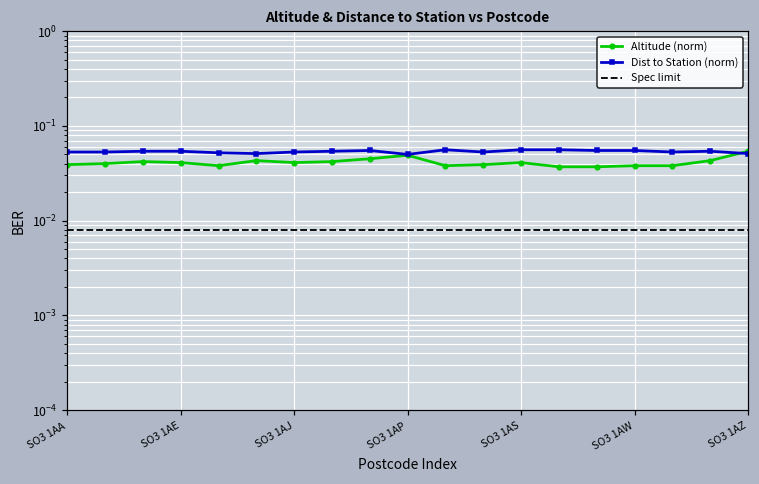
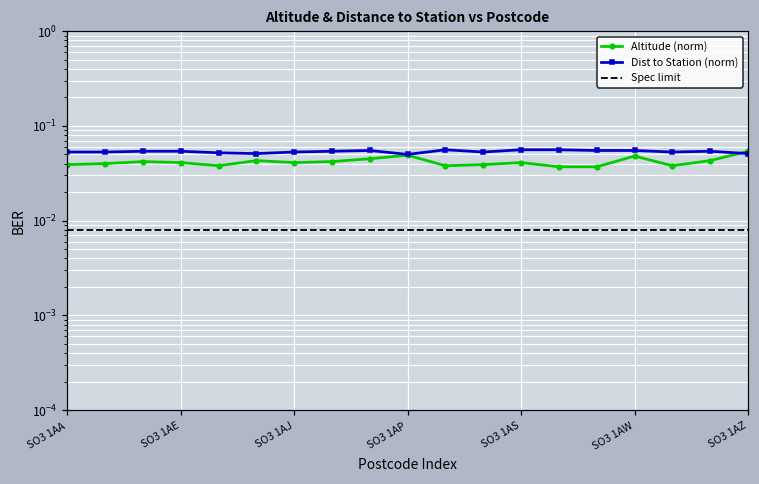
Altitude (norm), SO3 1AW: 0.04 -> 0.05
